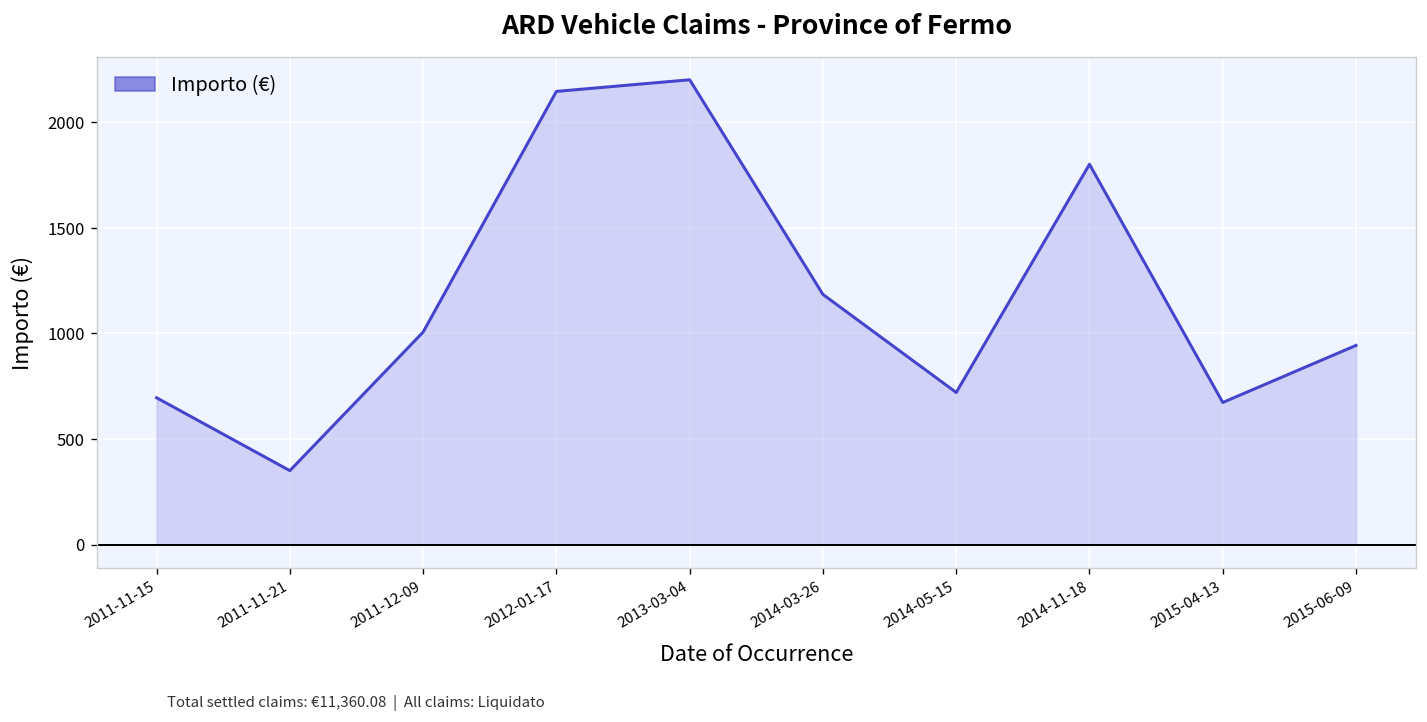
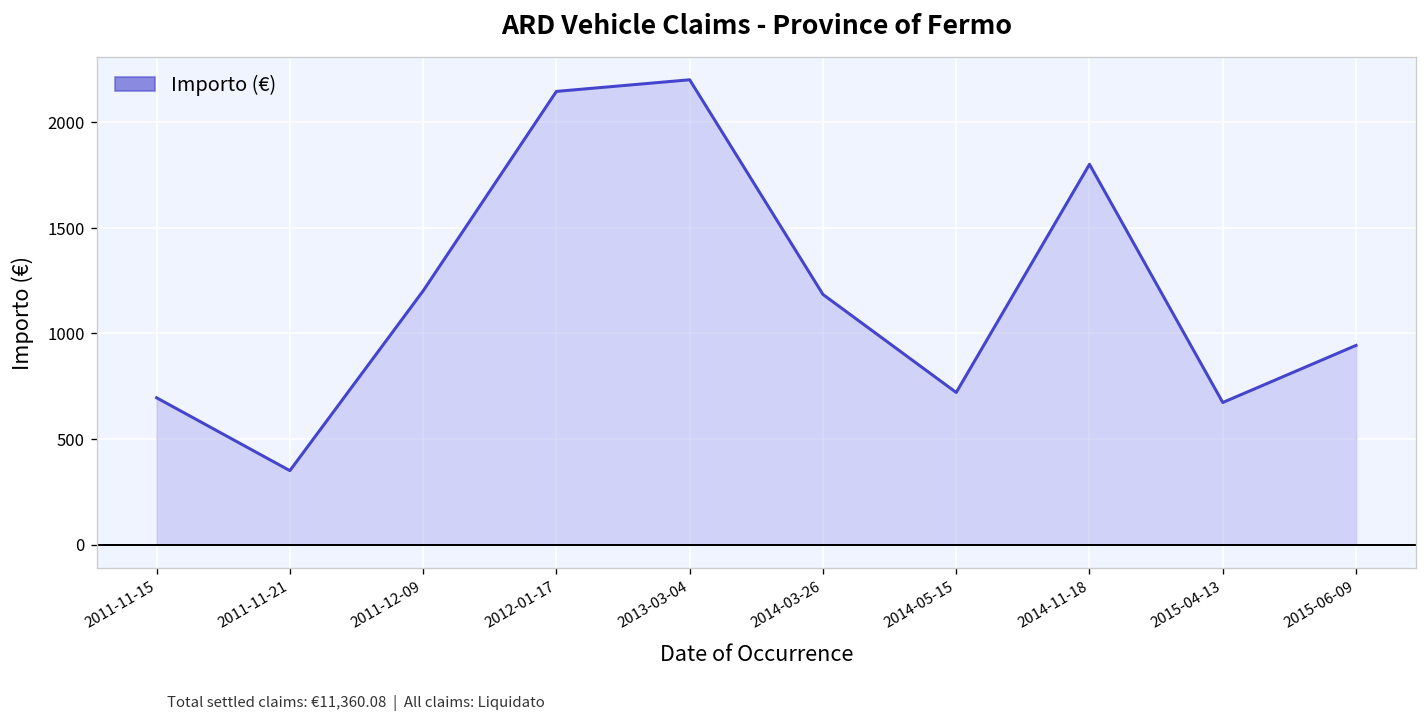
2011-12-09: 1010 -> 1200
